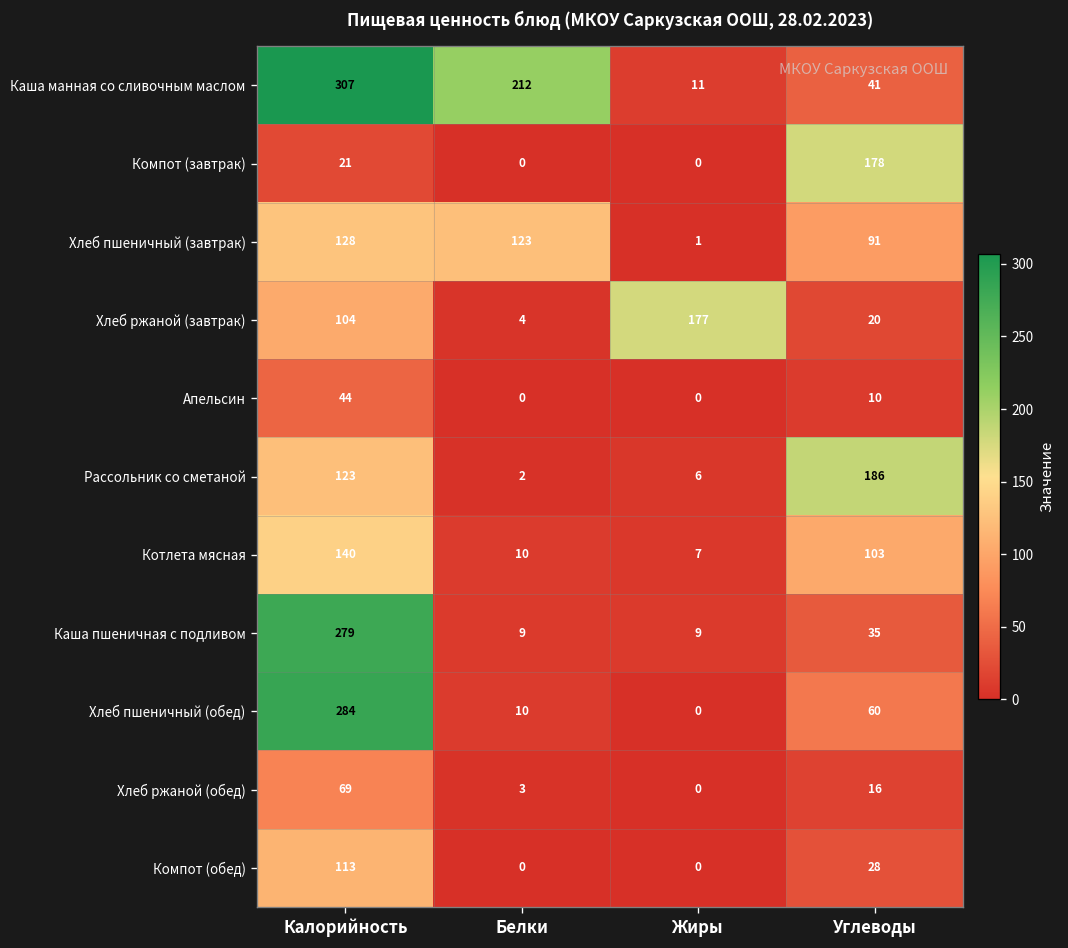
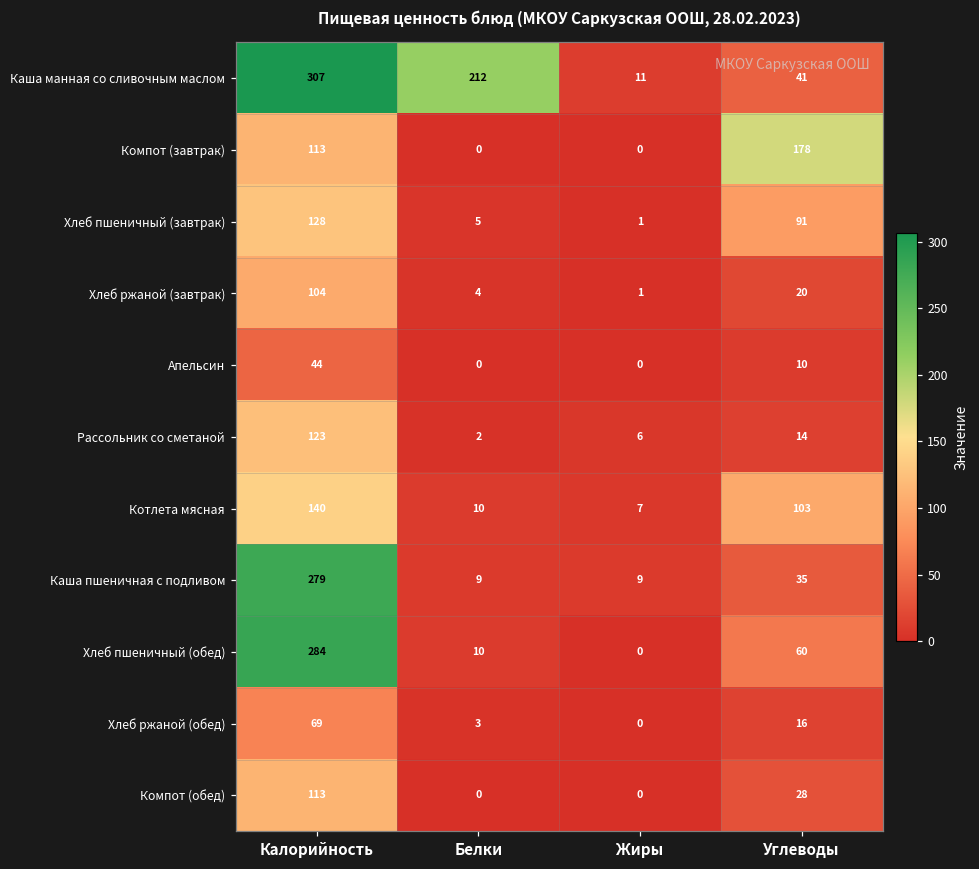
Компот (завтрак), Калорийность: 21 -> 113
Хлеб пшеничный (завтрак), Белки: 123 -> 5
Хлеб ржаной (завтрак), Жиры: 177 -> 1
Рассольник со сметаной, Углеводы: 186 -> 14
